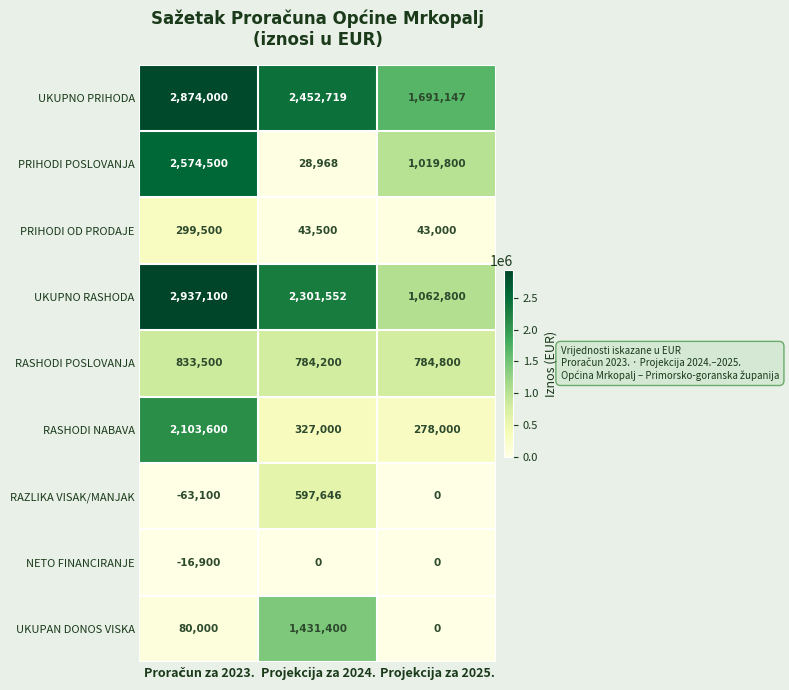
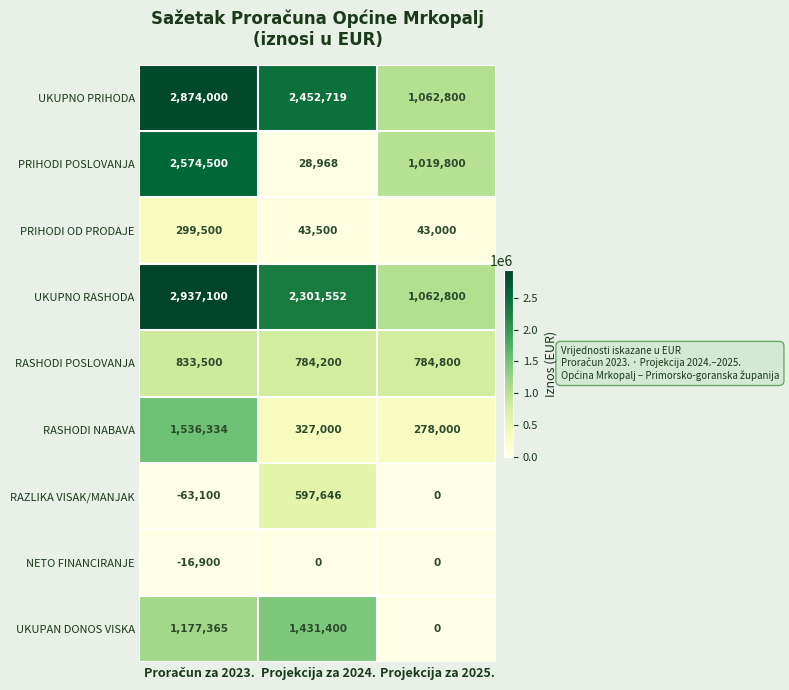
UKUPNO PRIHODA, Projekcija za 2025.: 1,691,147 -> 1,062,800
RASHODI NABAVA, Proračun za 2023.: 2,103,600 -> 1,536,334
UKUPAN DONOS VISKA, Proračun za 2023.: 80,000 -> 1,177,365
